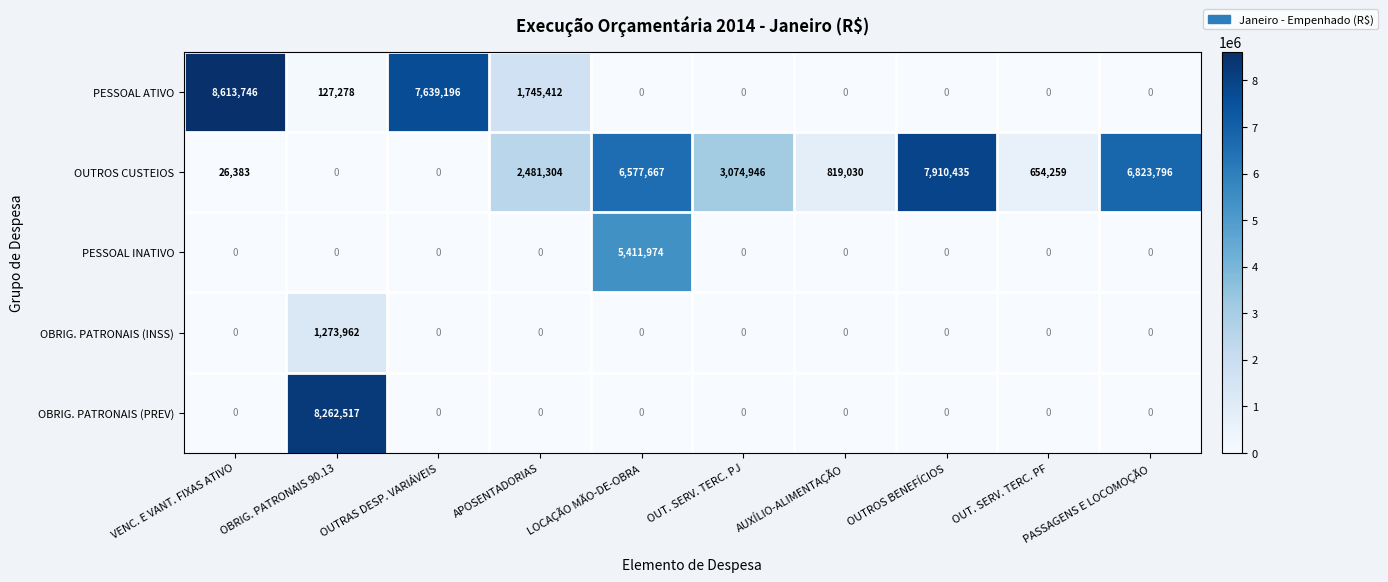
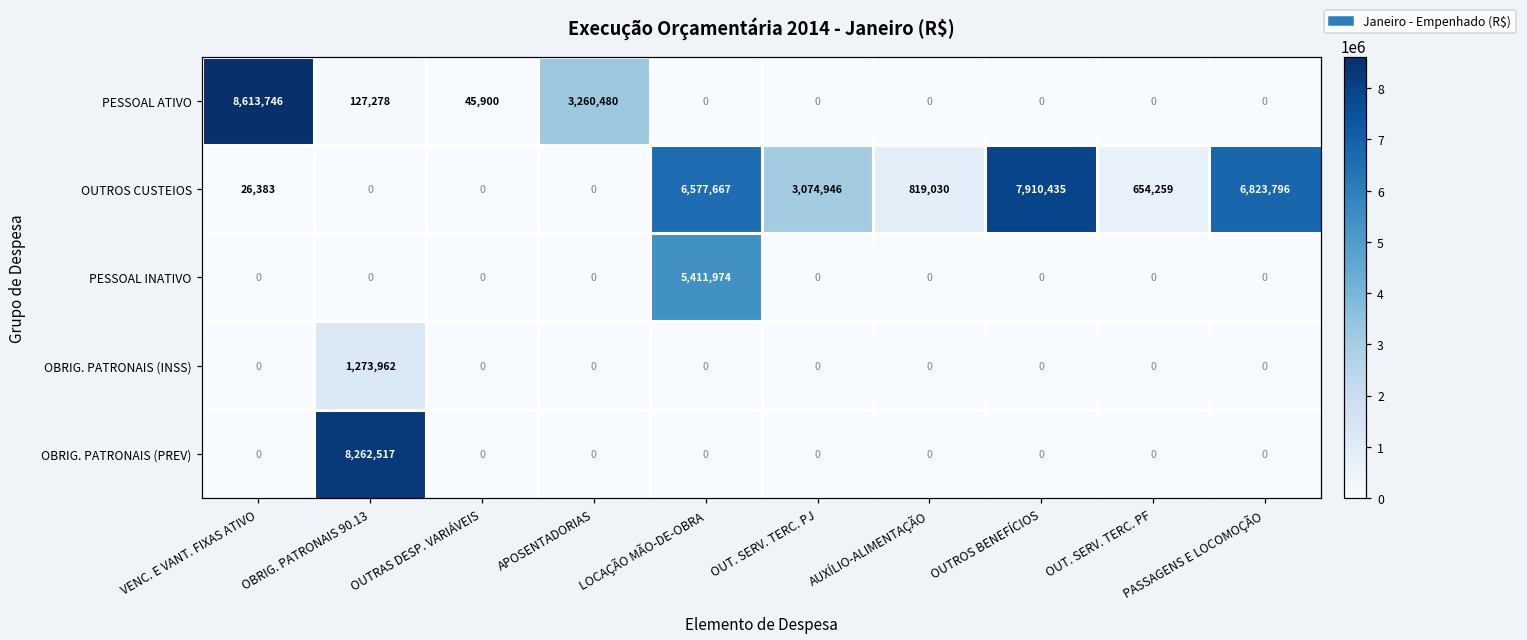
PESSOAL ATIVO, OUTRAS DESP. VARIÁVEIS: 7,639,196 -> 45,900
PESSOAL ATIVO, APOSENTADORIAS: 1,745,412 -> 3,260,480
OUTROS CUSTEIOS, APOSENTADORIAS: 2,481,304 -> 0
